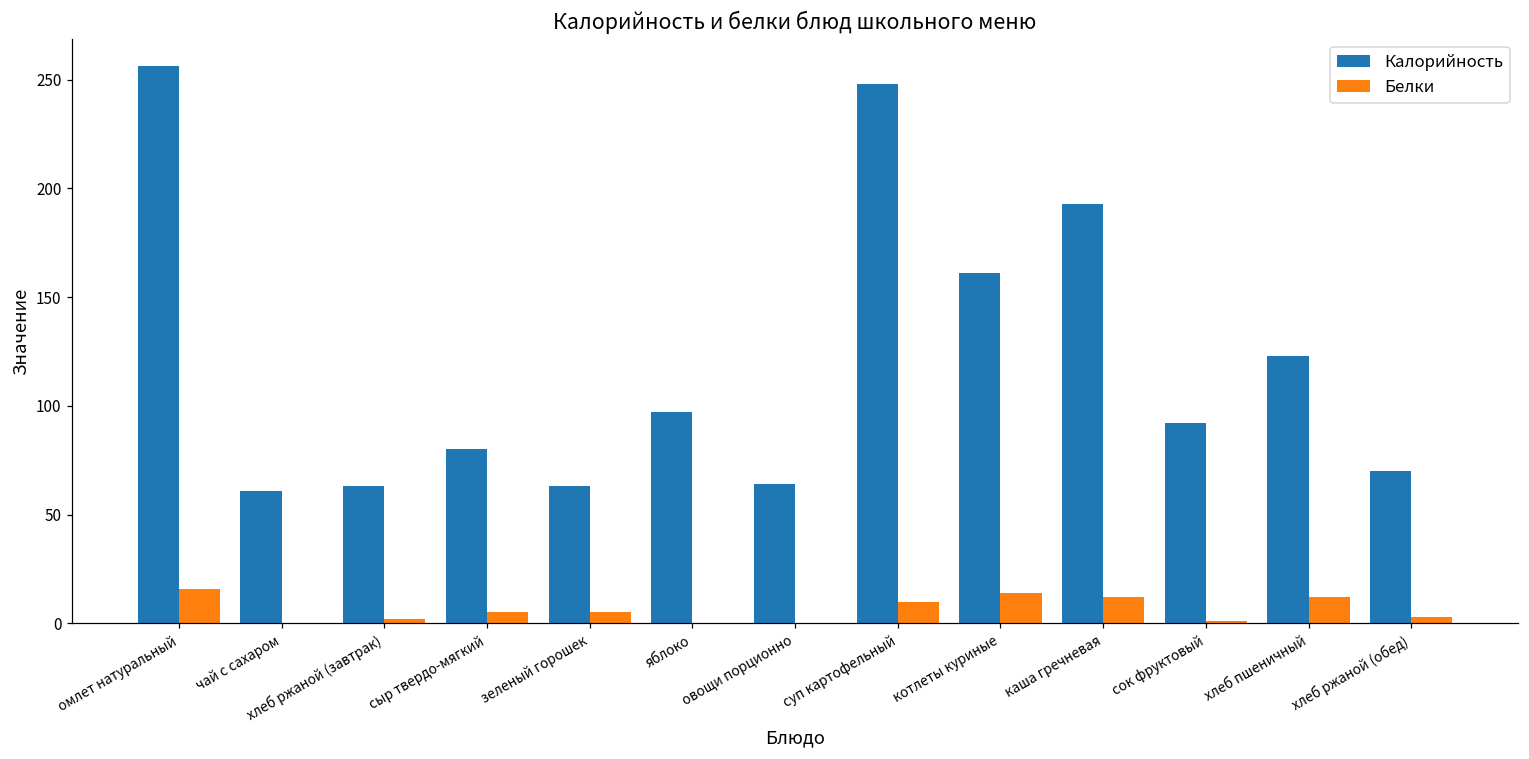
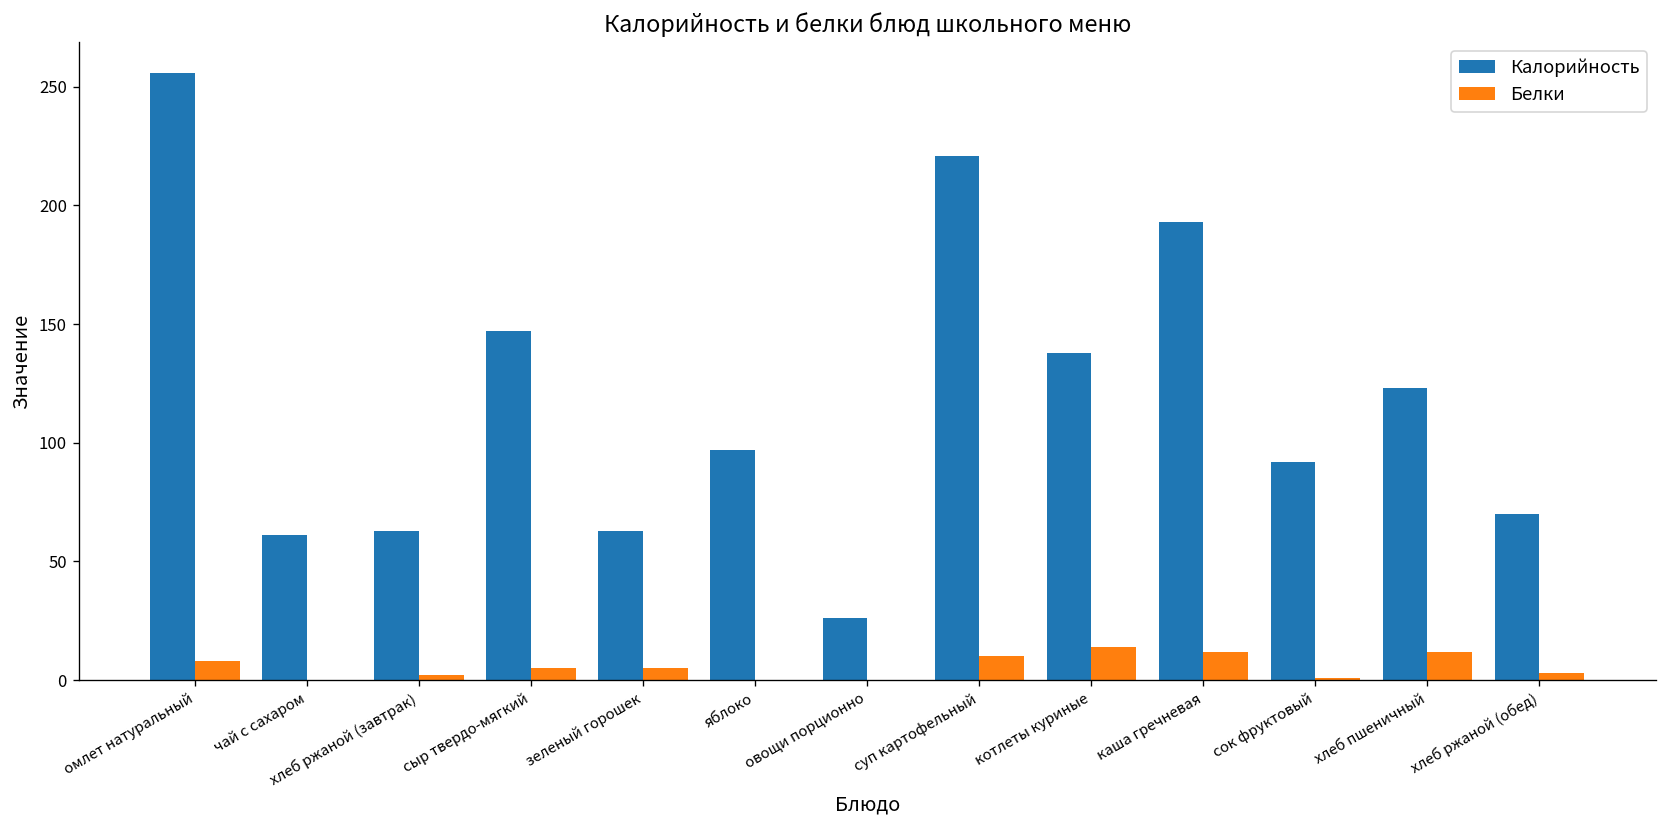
Белки, омлет натуральный: 16 -> 8
Калорийность, сыр твердо-мягкий: 80 -> 147
Калорийность, овощи порционно: 64 -> 26
Калорийность, суп картофельный: 248 -> 221
Калорийность, котлеты куриные: 161 -> 138
